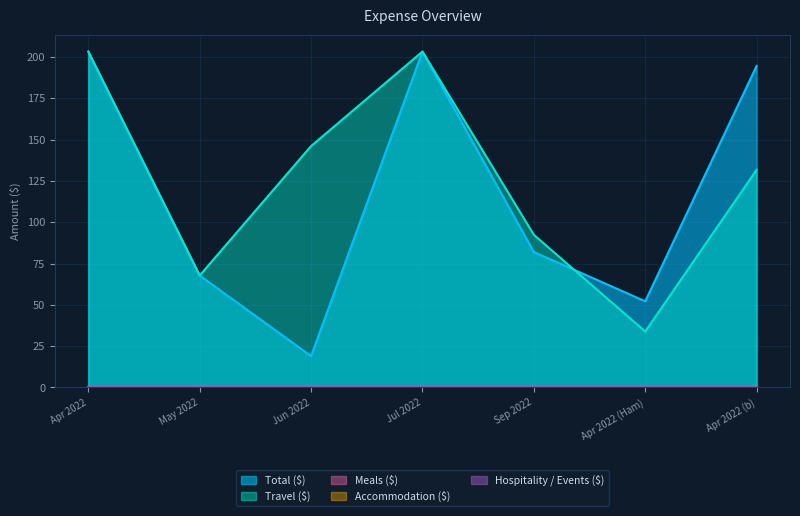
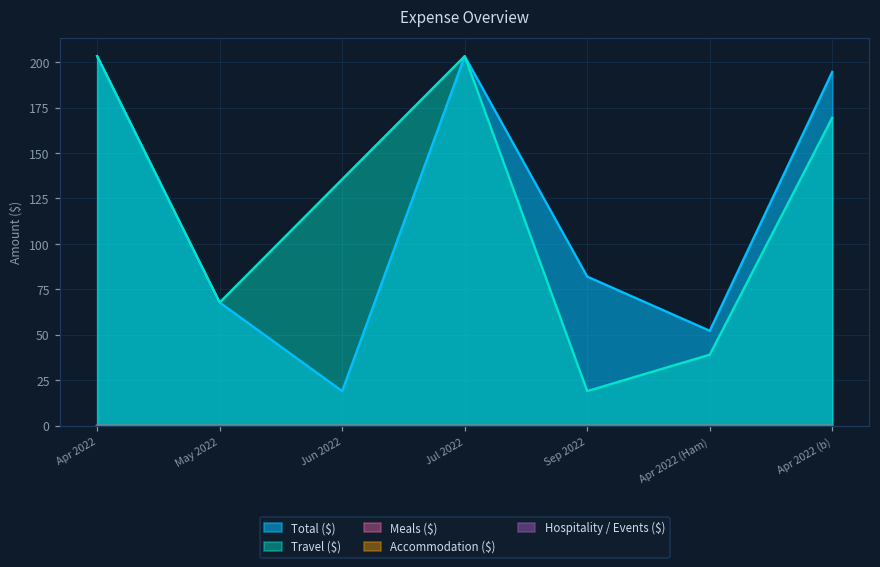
Travel ($), Jun 2022: 146 -> 136
Travel ($), Sep 2022: 92 -> 19
Travel ($), Apr 2022 (Ham): 34 -> 39
Travel ($), Apr 2022 (b): 132 -> 169
